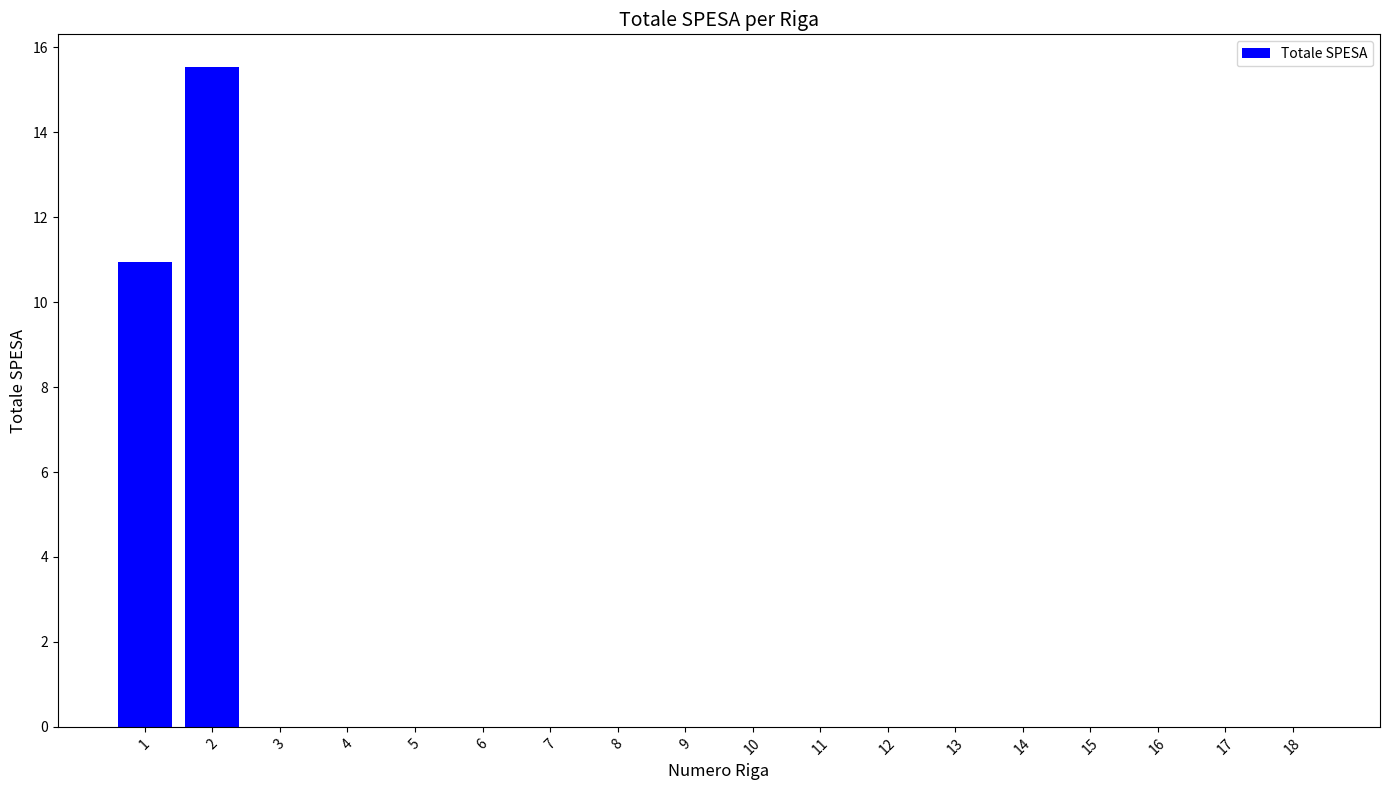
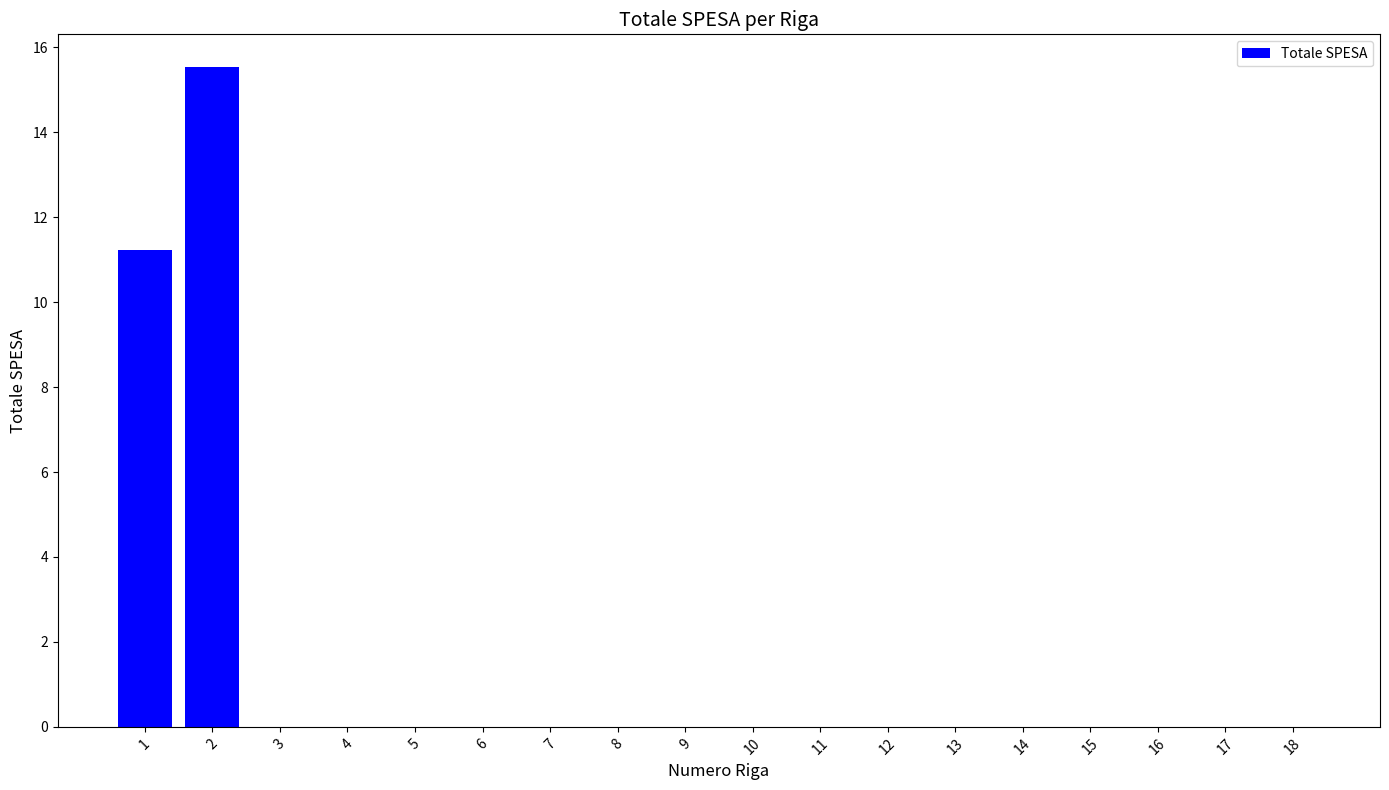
1: 11.0 -> 11.2
